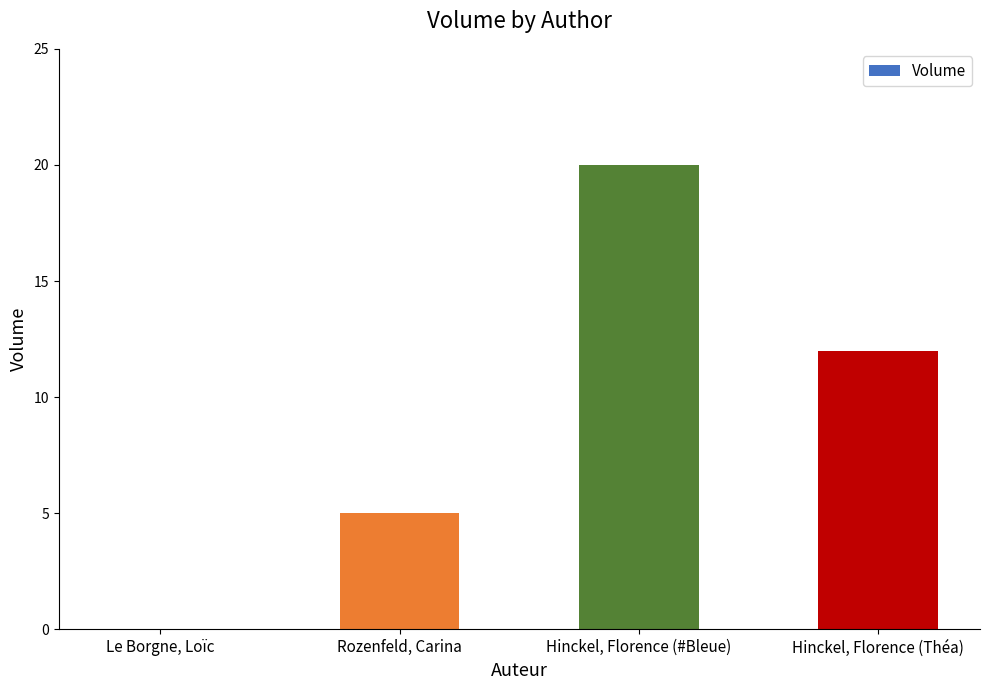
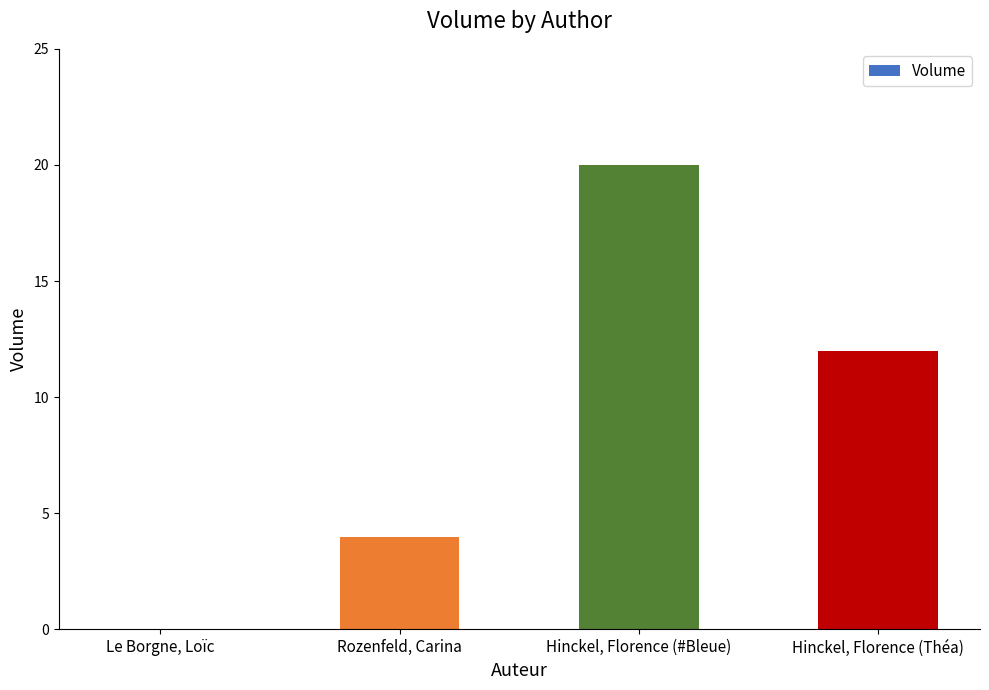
Rozenfeld, Carina: 5 -> 4
